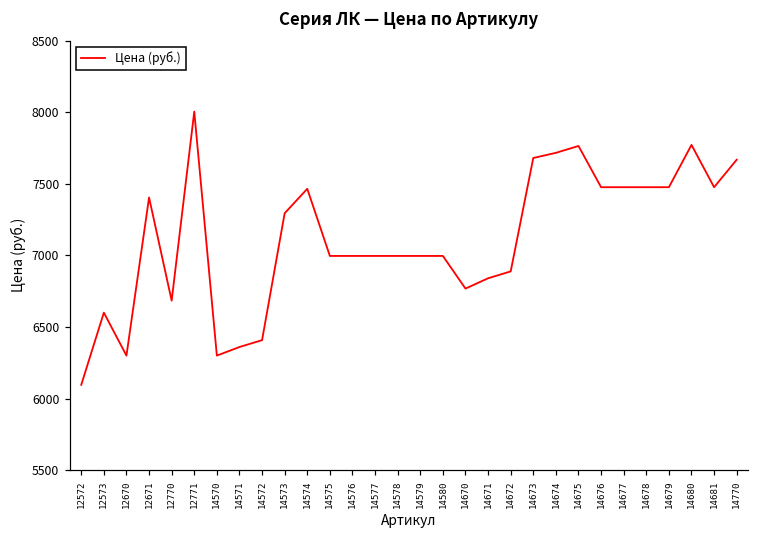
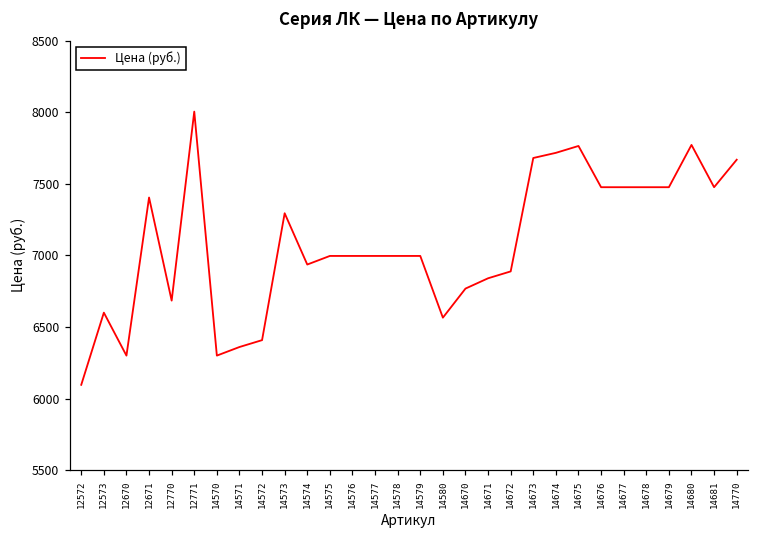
14574: 7460 -> 6940
14580: 7000 -> 6570
